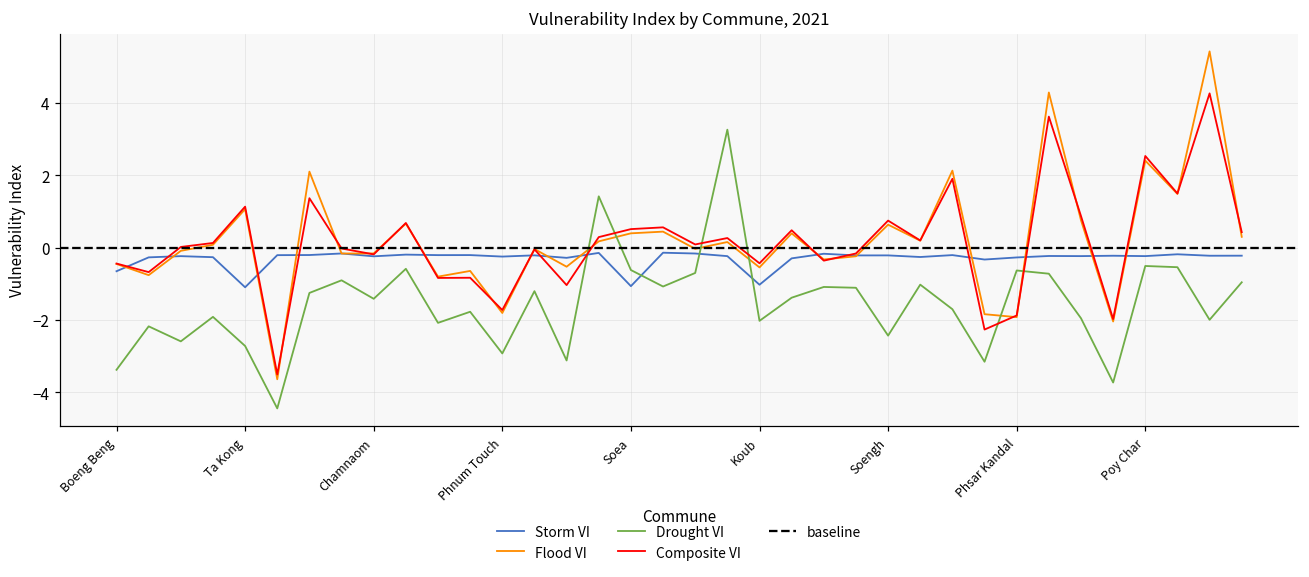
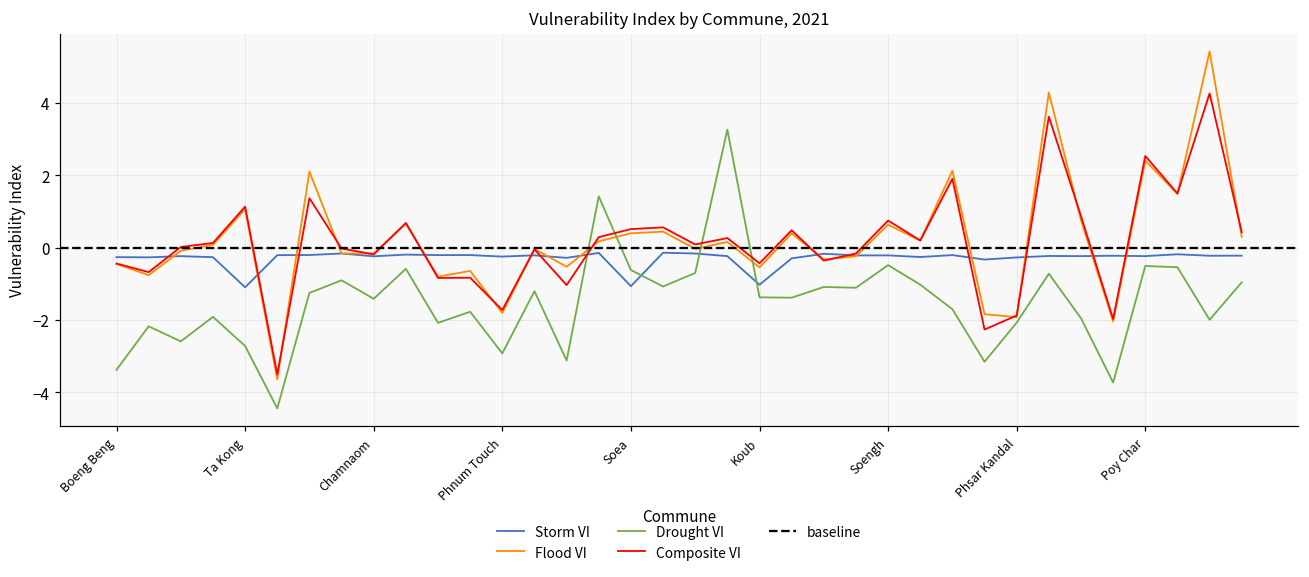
Storm VI, Boeng Beng: -0.7 -> -0.3
Drought VI, Koub: -2.0 -> -1.4
Drought VI, Soengh: -2.4 -> -0.5
Drought VI, Phsar Kandal: -0.6 -> -2.1
